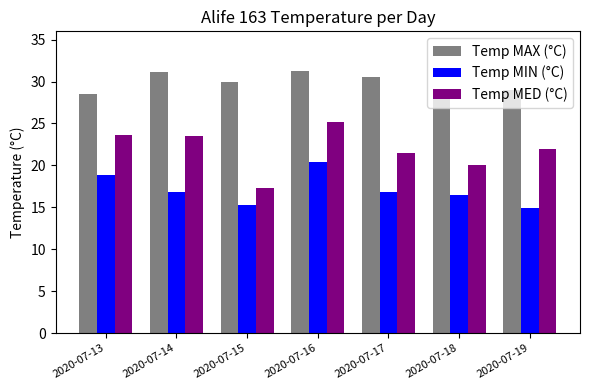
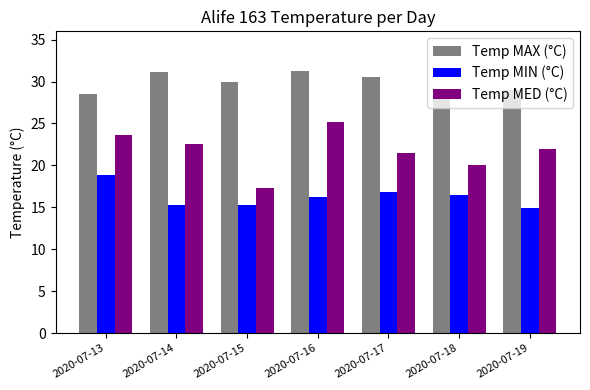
Temp MIN (°C), 2020-07-14: 17 -> 15
Temp MED (°C), 2020-07-14: 24 -> 23
Temp MIN (°C), 2020-07-16: 20 -> 16
